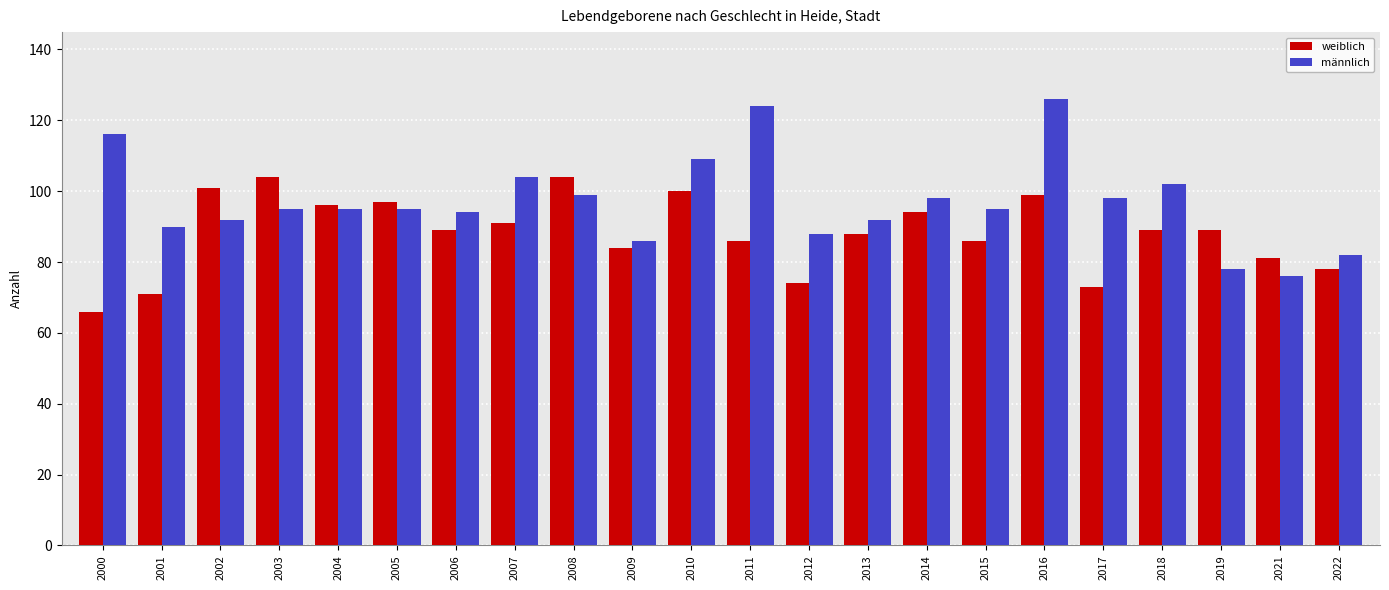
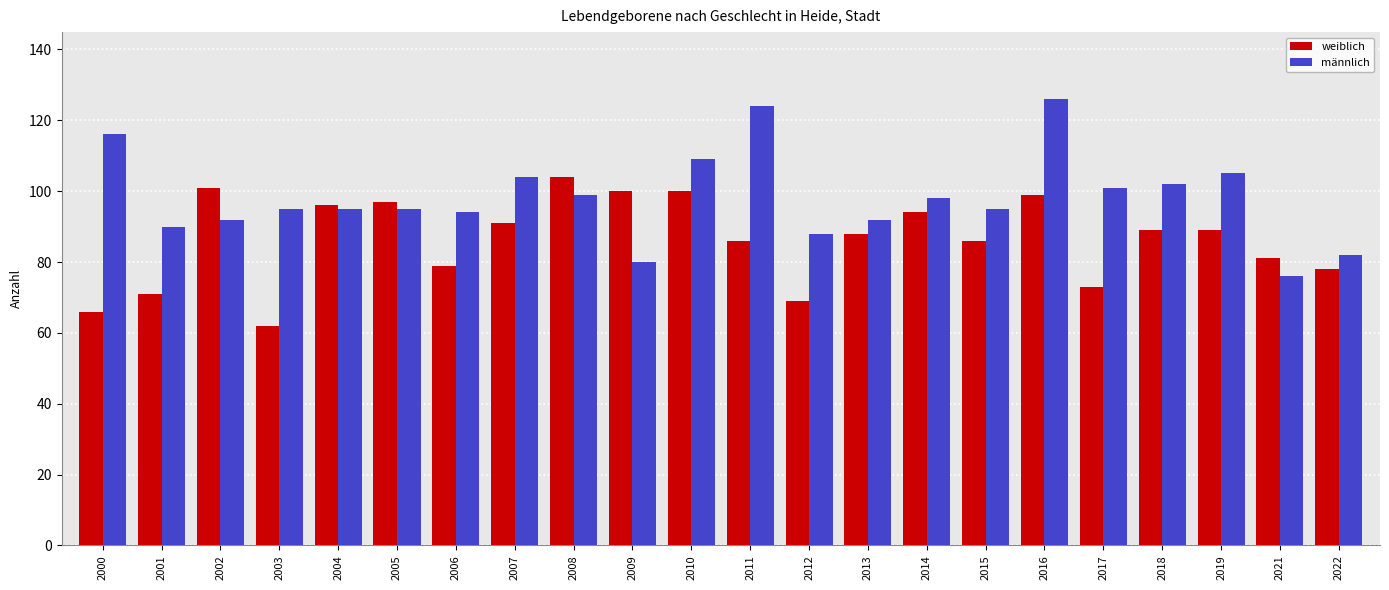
weiblich, 2003: 104 -> 62
weiblich, 2006: 89 -> 79
weiblich, 2009: 84 -> 100
männlich, 2009: 86 -> 80
weiblich, 2012: 74 -> 69
männlich, 2017: 98 -> 101
männlich, 2019: 78 -> 105
